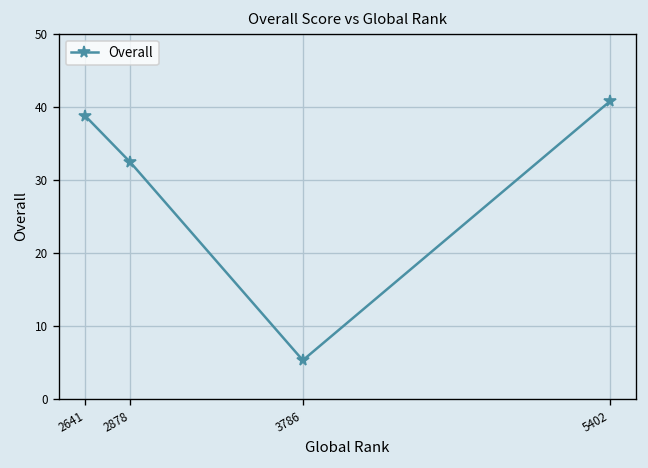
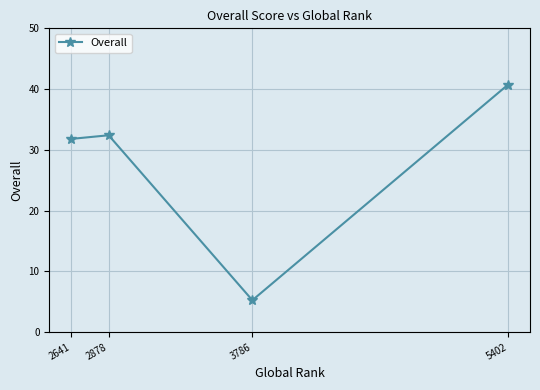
2641: 39 -> 32
